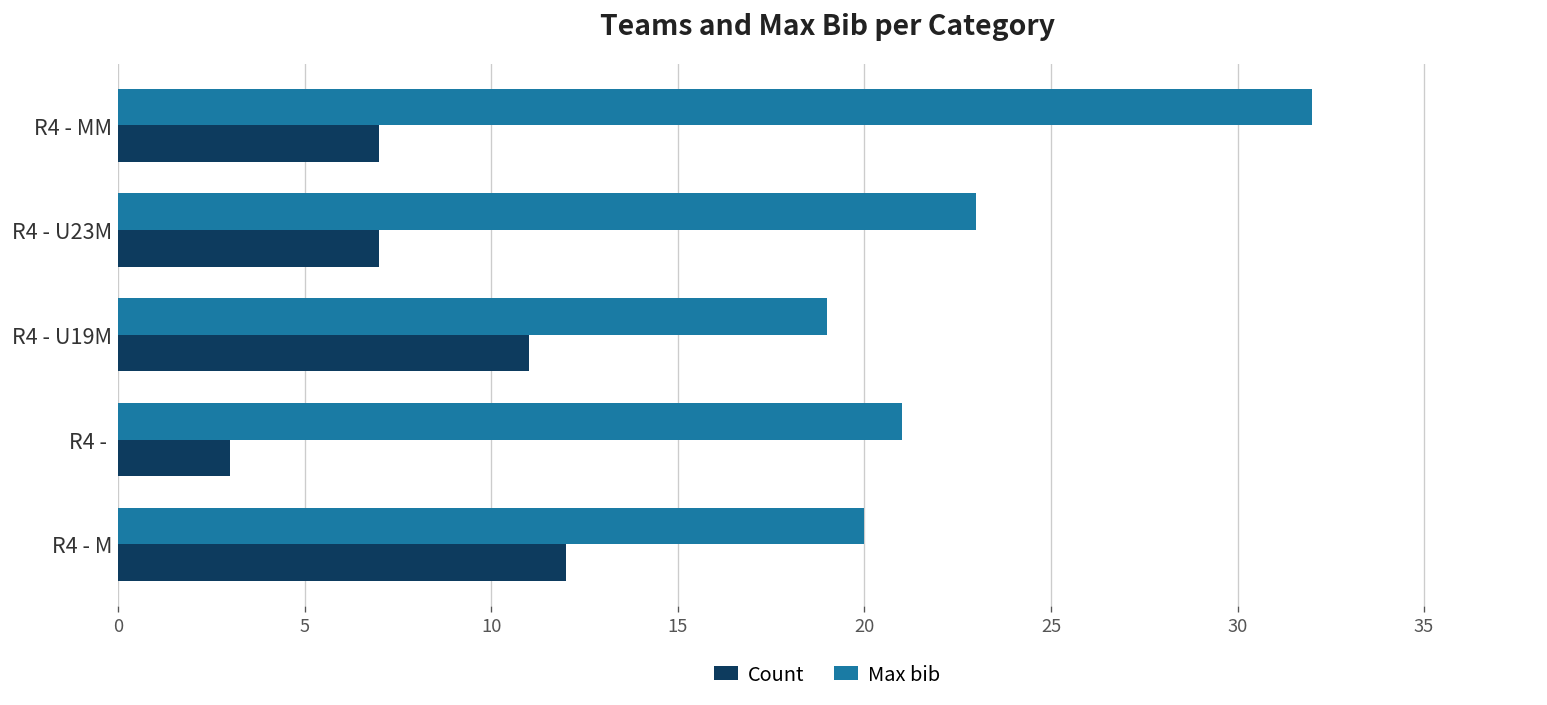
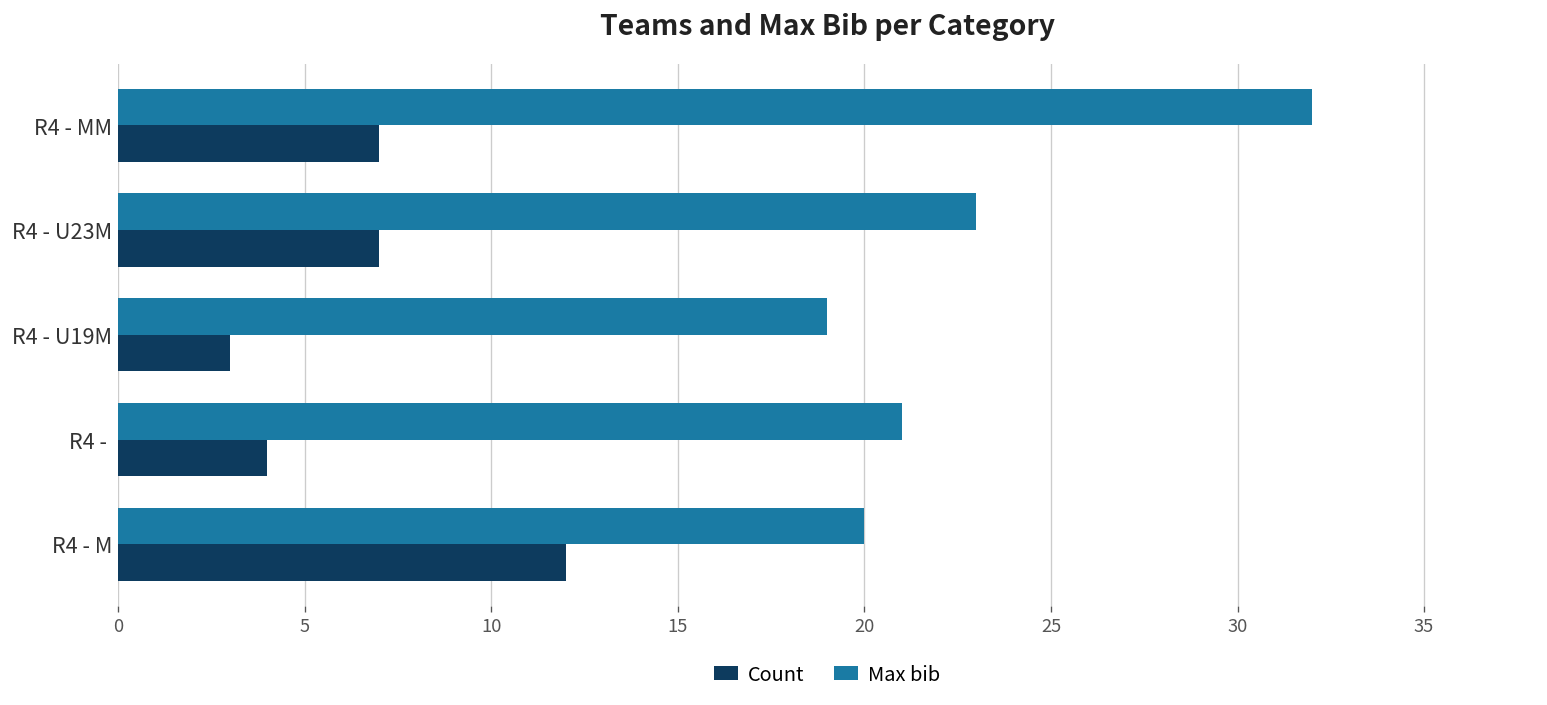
Count, R4 - U19M: 11 -> 3
Count, R4 -: 3 -> 4
